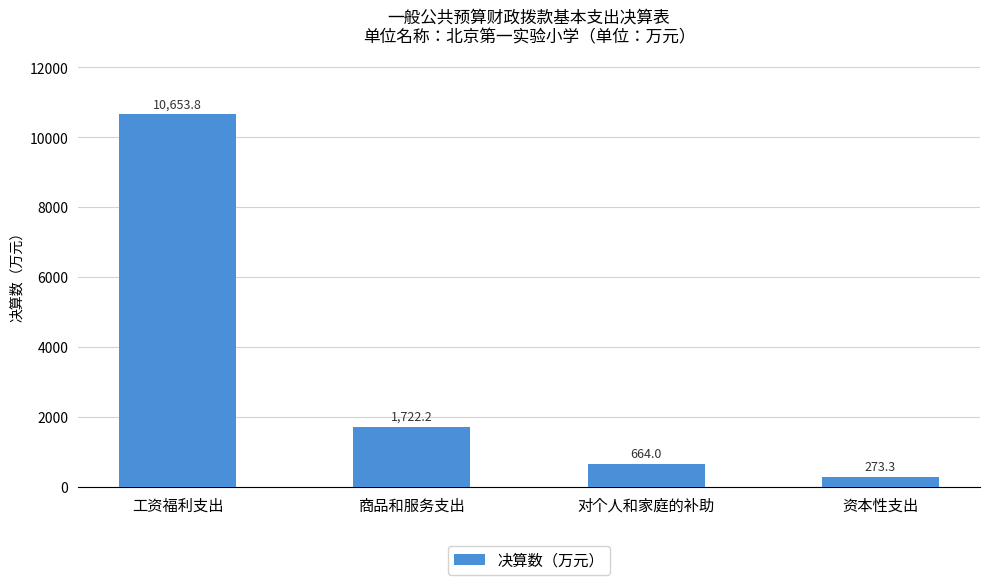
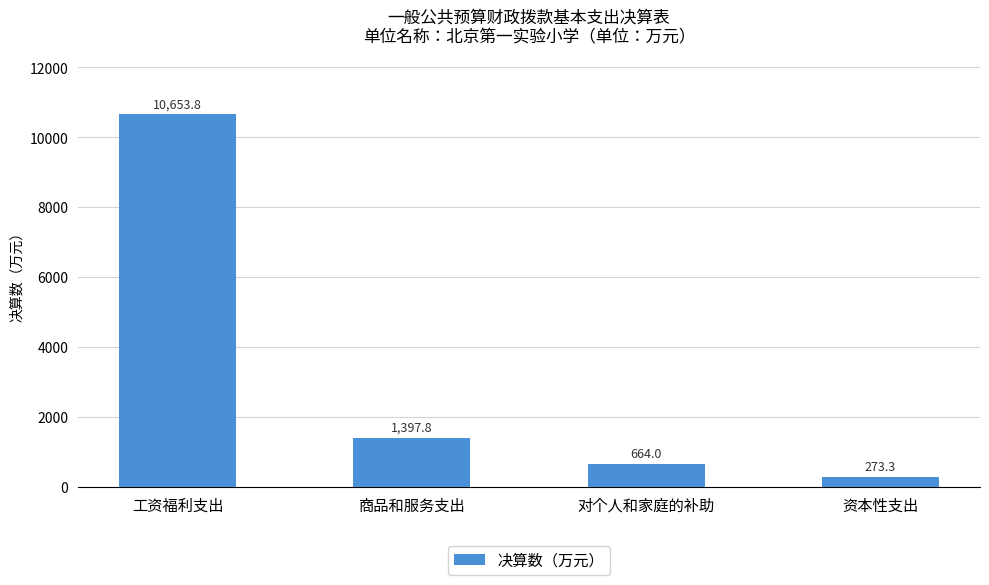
商品和服务支出: 1,722.2 -> 1,397.8
